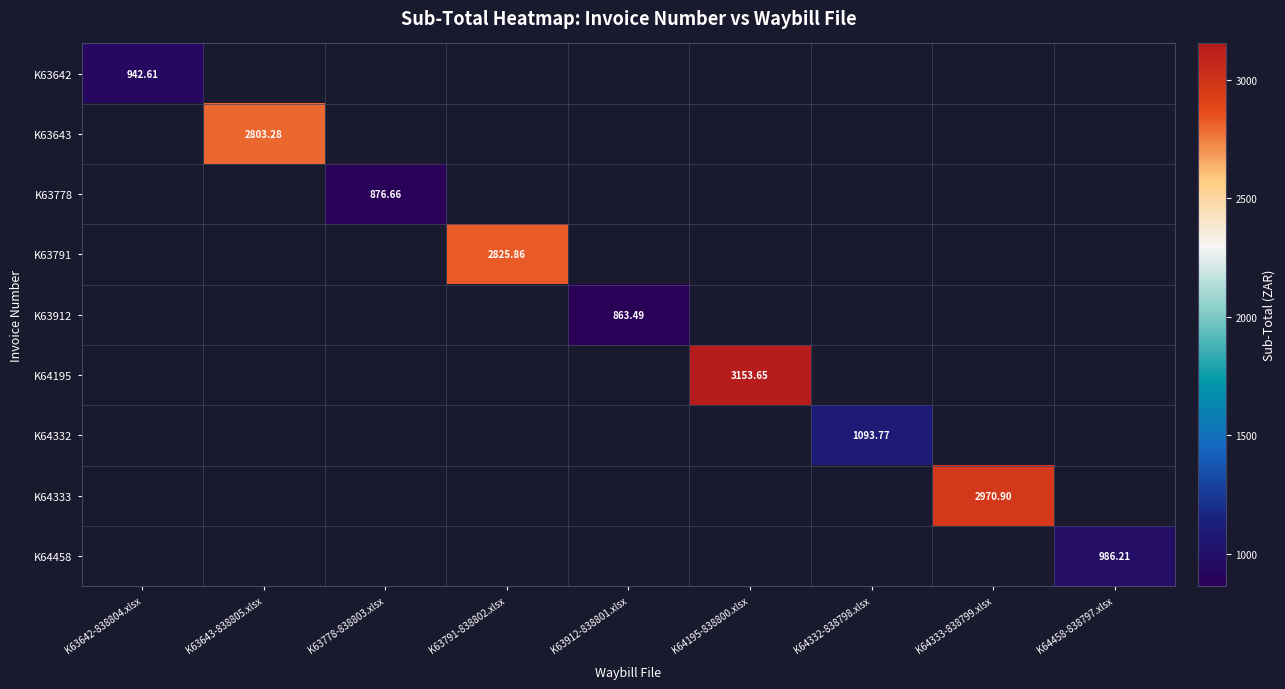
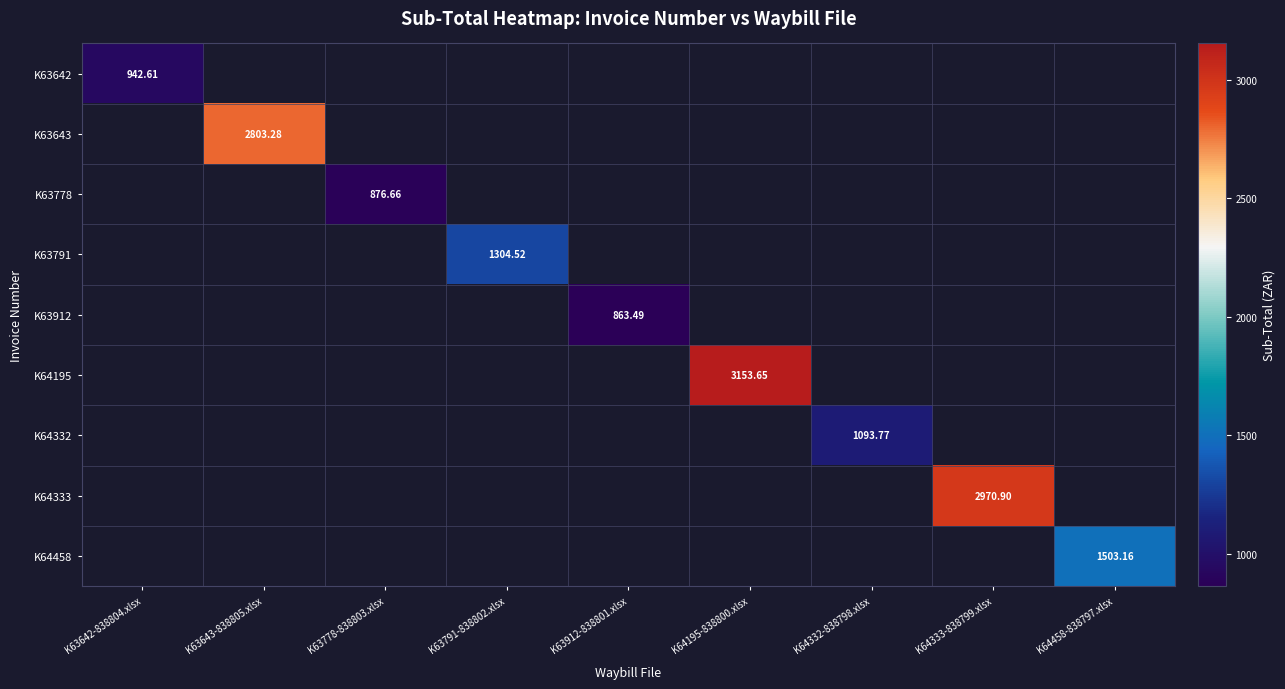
K63791, K63791-838802.xlsx: 2825.86 -> 1304.52
K64458, K64458-838797.xlsx: 986.21 -> 1503.16
